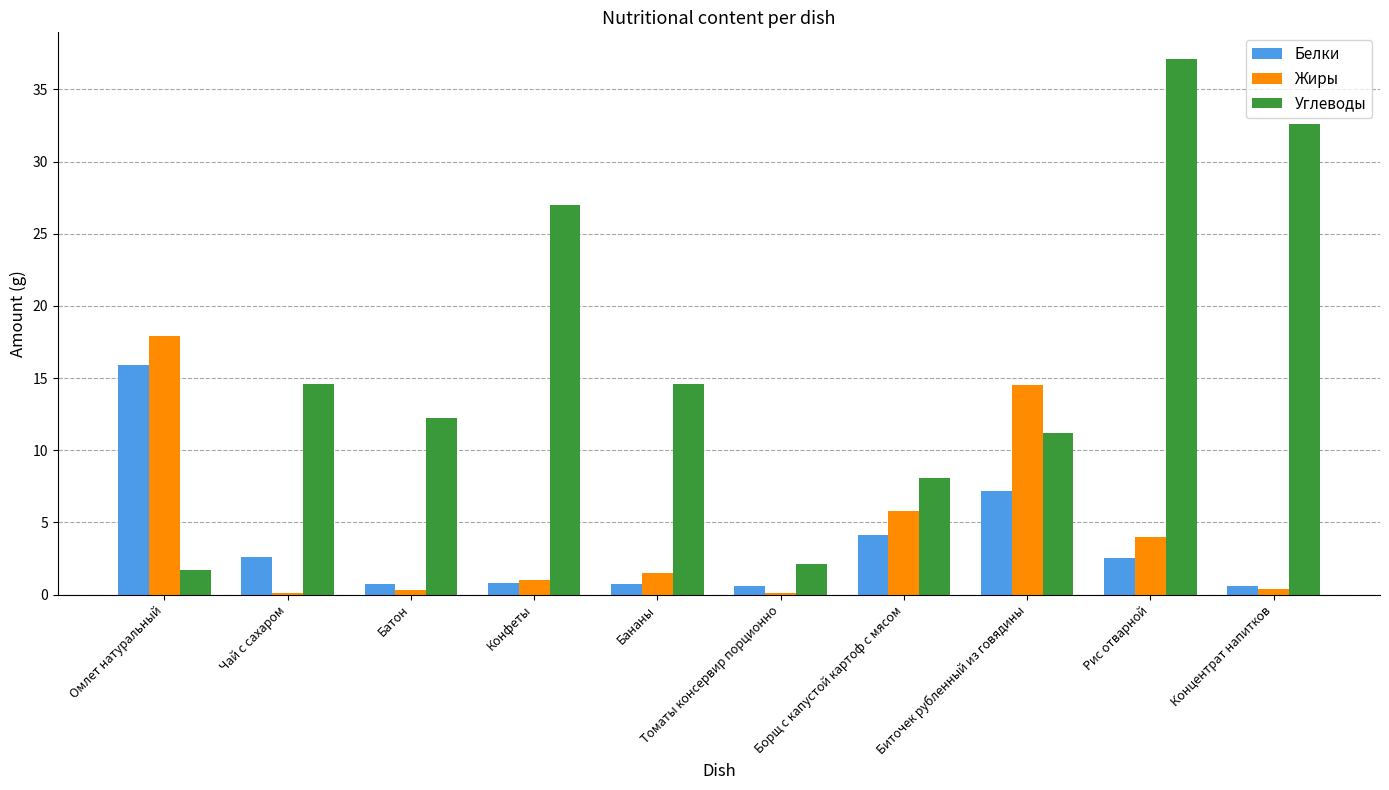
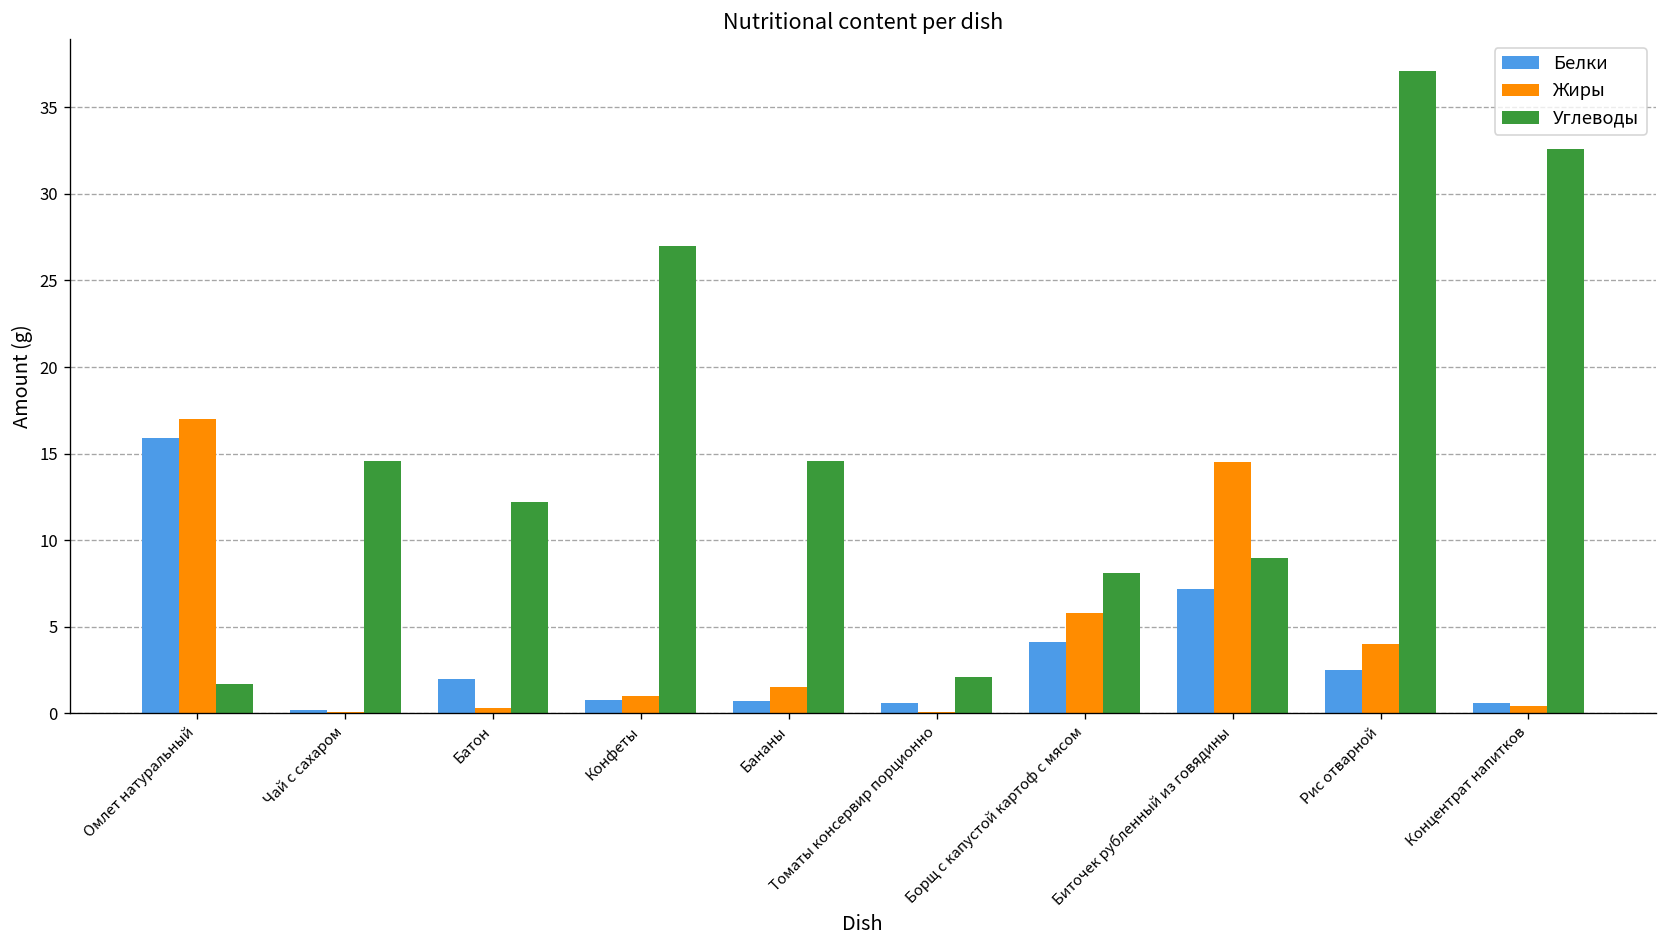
Жиры, Омлет натуральный: 17.9 -> 17.0
Белки, Чай с сахаром: 2.6 -> 0.2
Белки, Батон: 0.7 -> 2.0
Углеводы, Биточек рубленный из говядины: 11.2 -> 9.0
